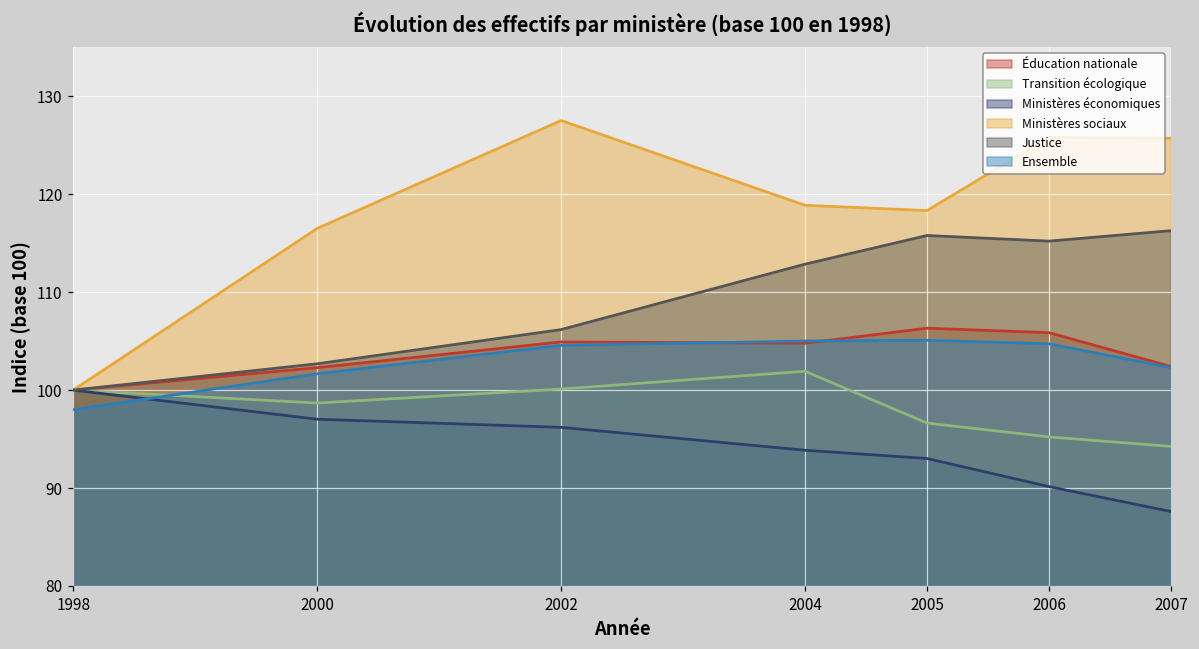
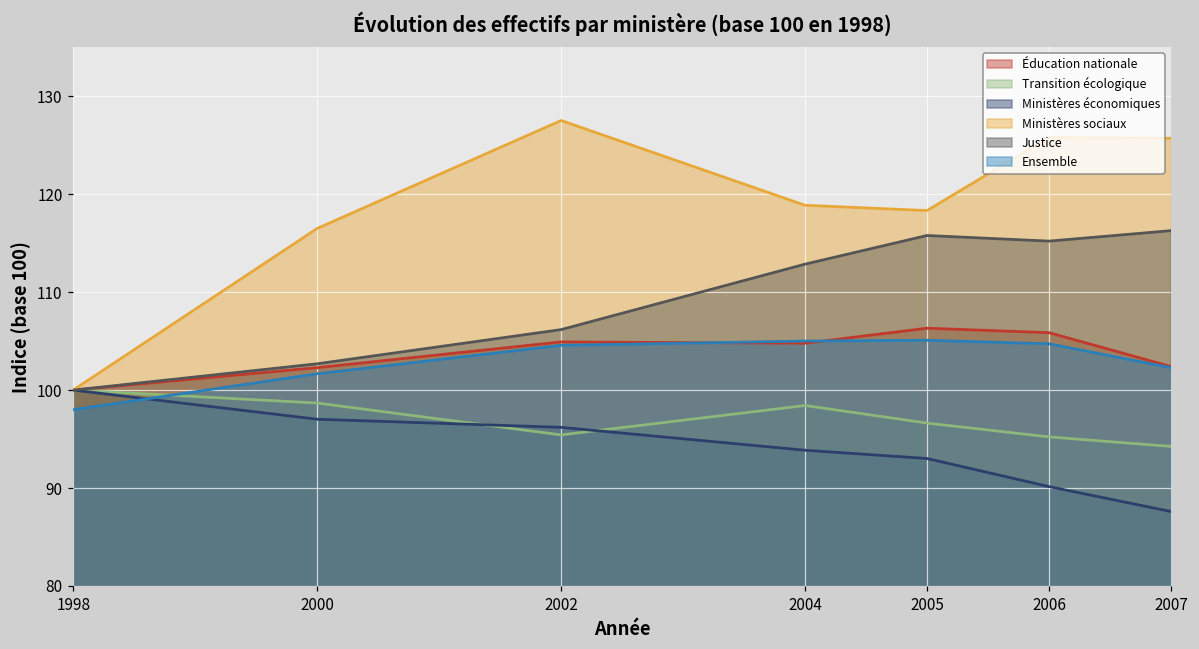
Transition écologique, 2002: 100 -> 95
Transition écologique, 2004: 102 -> 98
